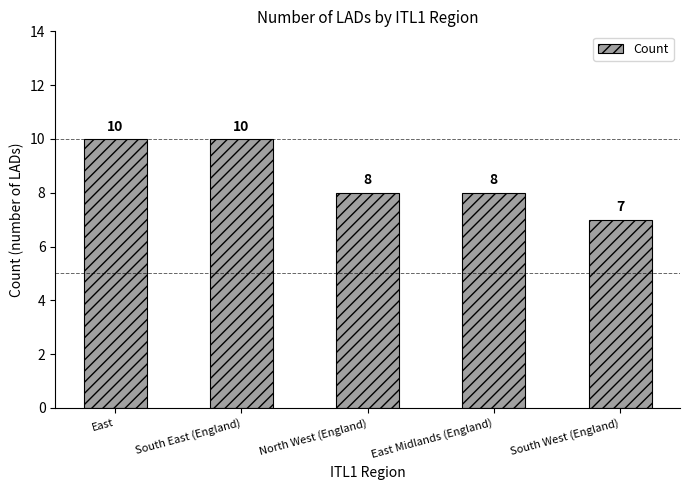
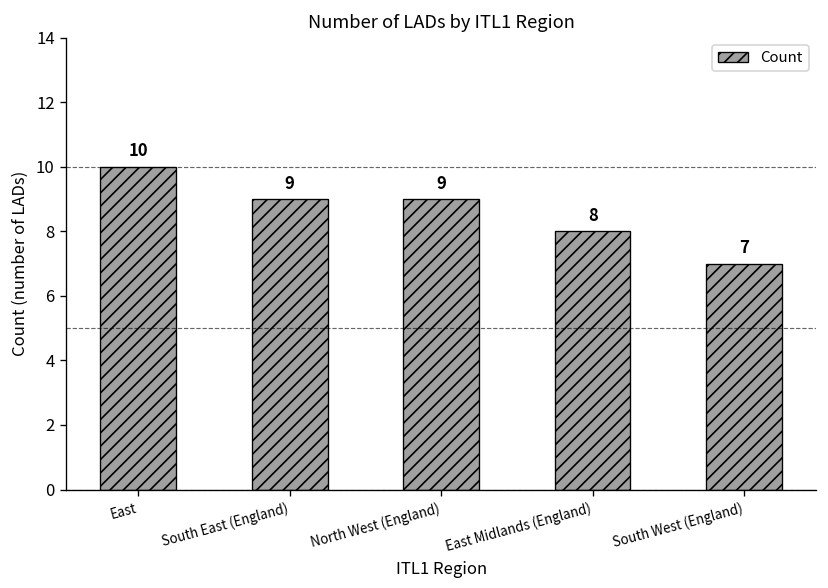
South East (England): 10 -> 9
North West (England): 8 -> 9
